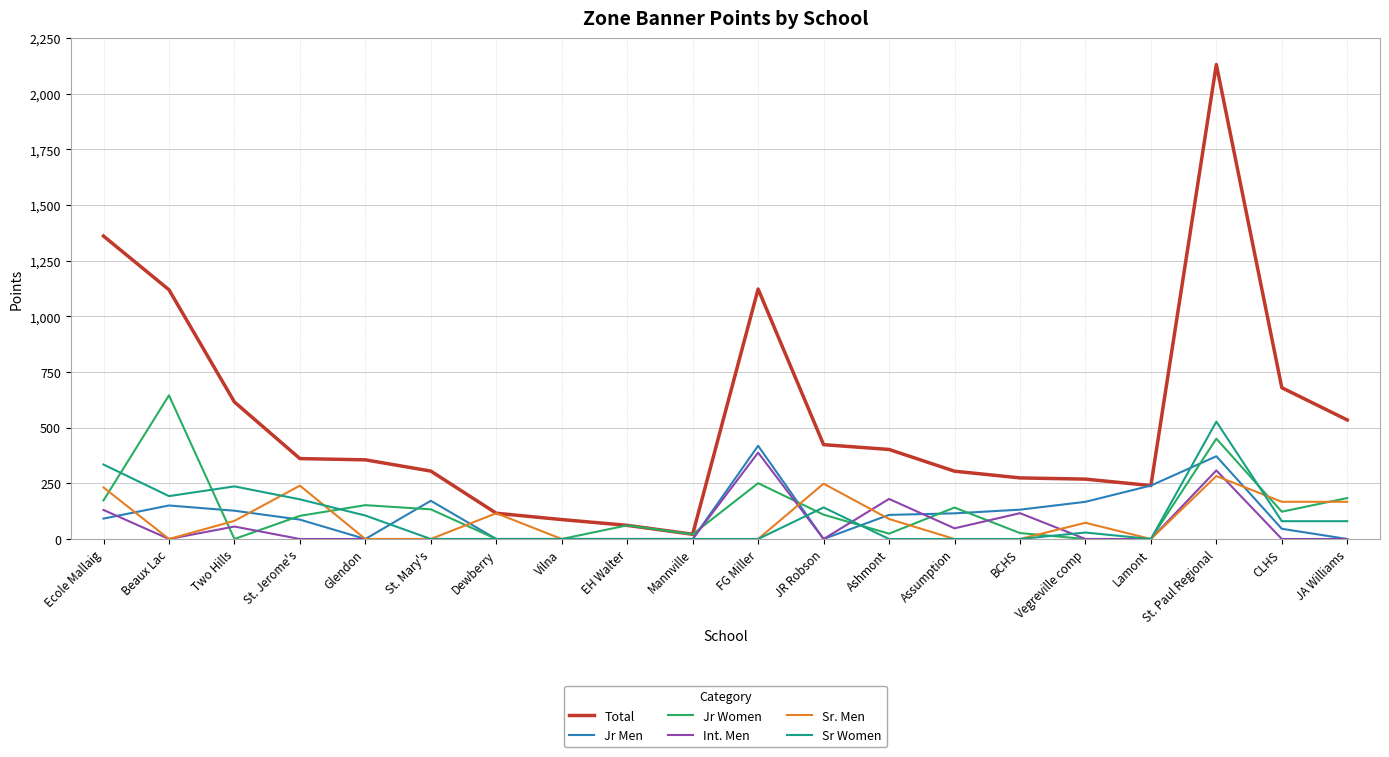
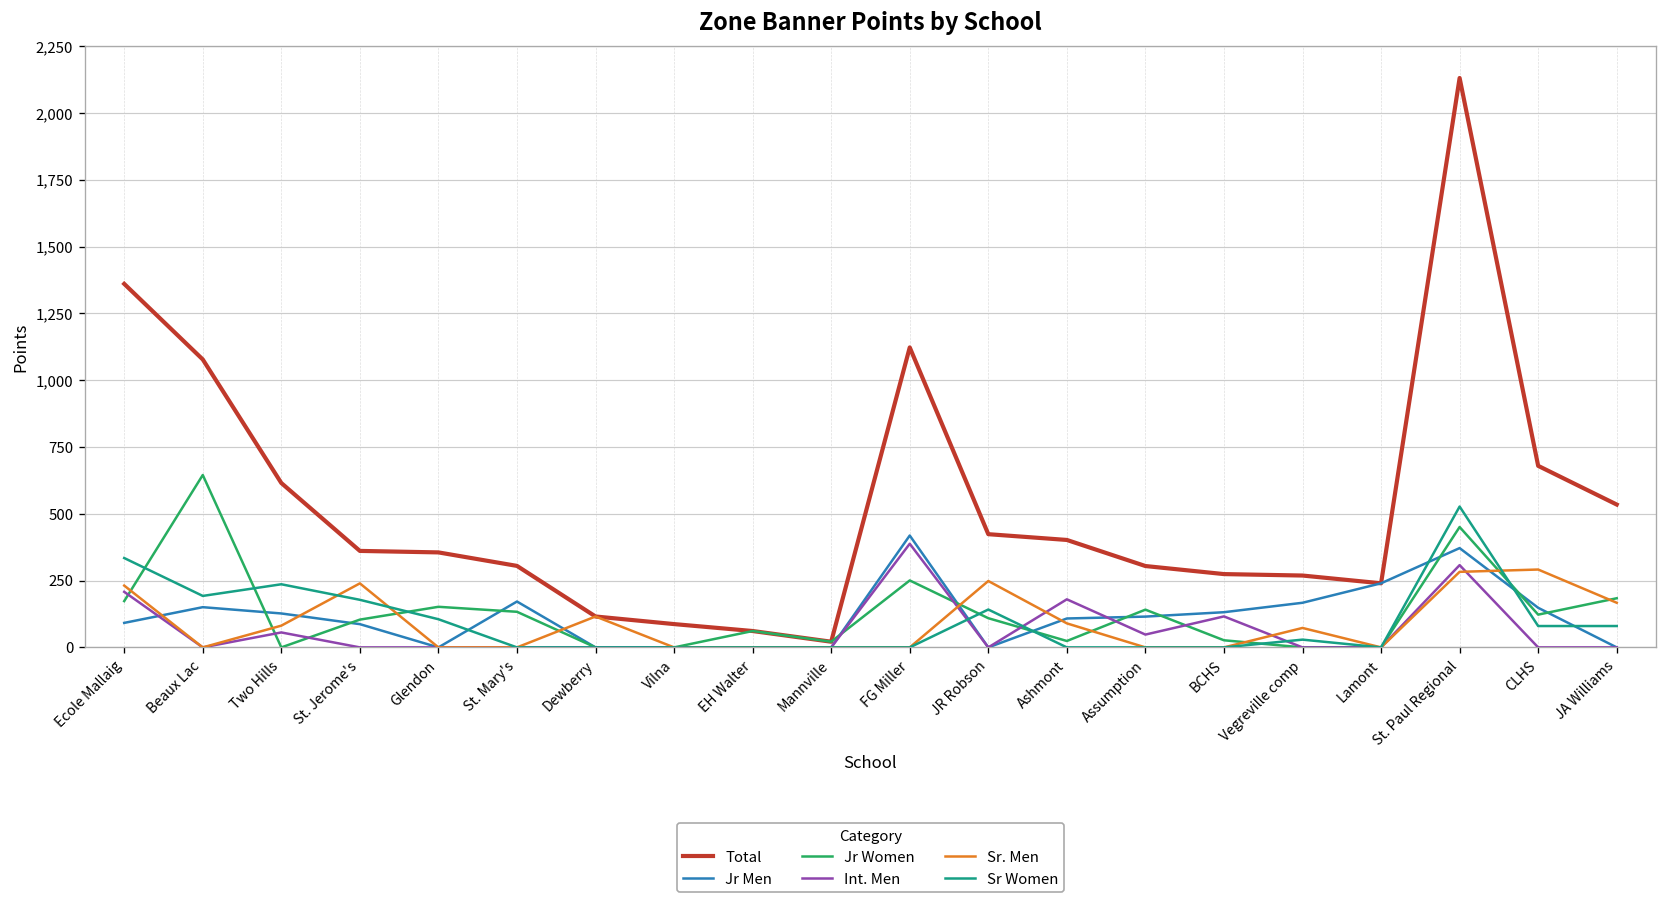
Int. Men, Ecole Mallaig: 130 -> 210
Total, Beaux Lac: 1,120 -> 1,080
Jr Men, CLHS: 50 -> 150
Sr. Men, CLHS: 170 -> 290
